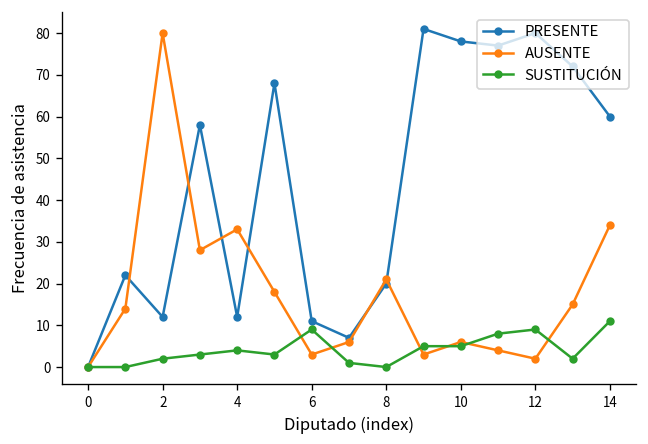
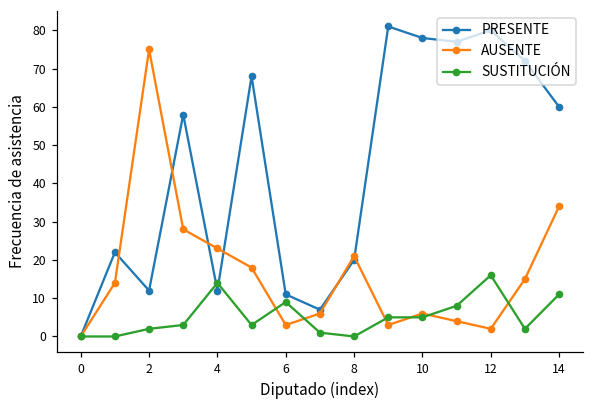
AUSENTE, 2: 80 -> 75
AUSENTE, 4: 33 -> 23
SUSTITUCIÓN, 4: 4 -> 14
SUSTITUCIÓN, 12: 9 -> 16
